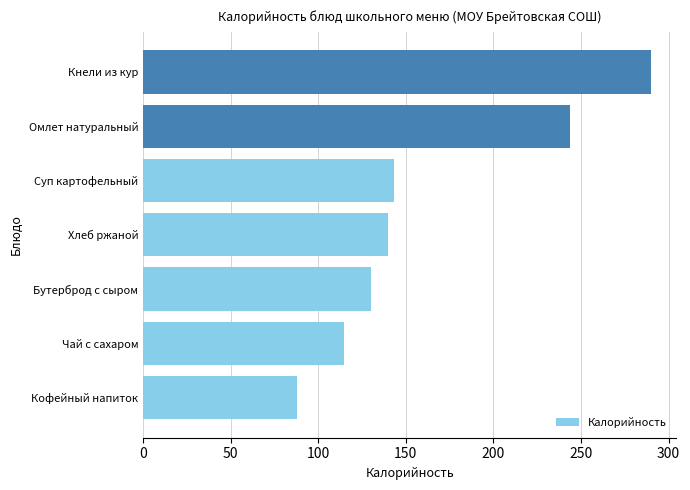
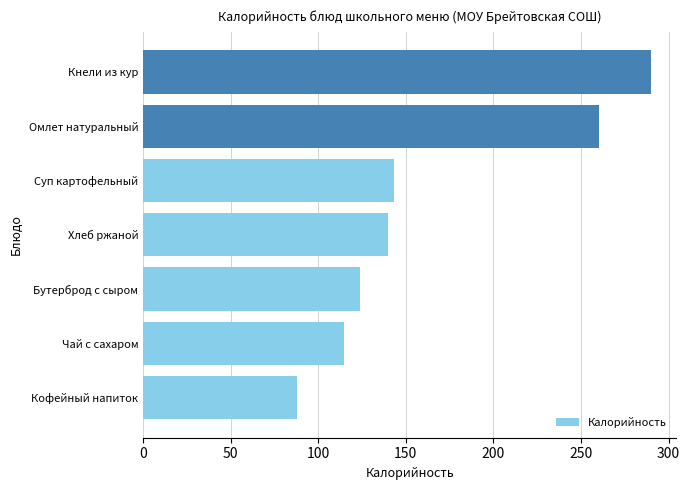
Омлет натуральный: 244 -> 260
Бутерброд с сыром: 130 -> 124
